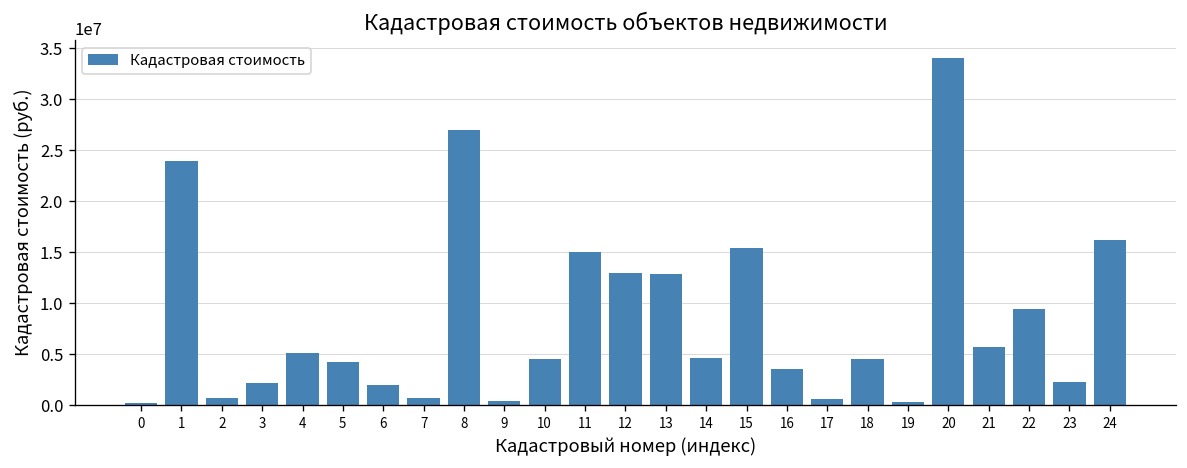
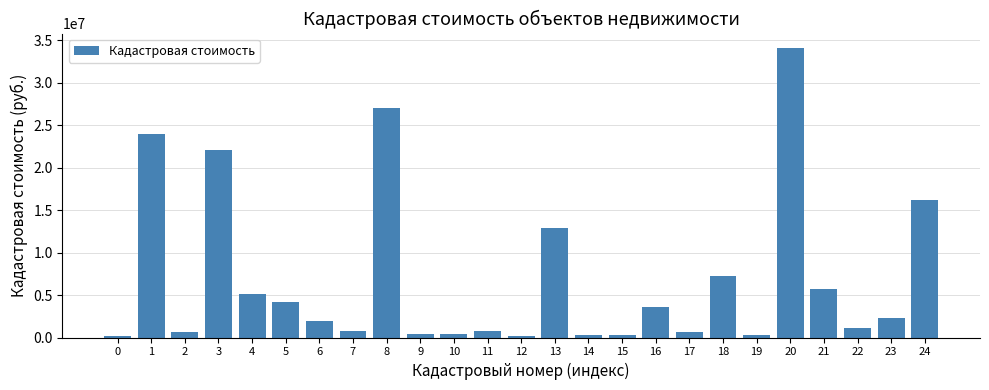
3: 2000000 -> 22000000
10: 4000000 -> 0
11: 15000000 -> 1000000
12: 13000000 -> 0
14: 5000000 -> 0
15: 15000000 -> 0
18: 5000000 -> 7000000
22: 9000000 -> 1000000
